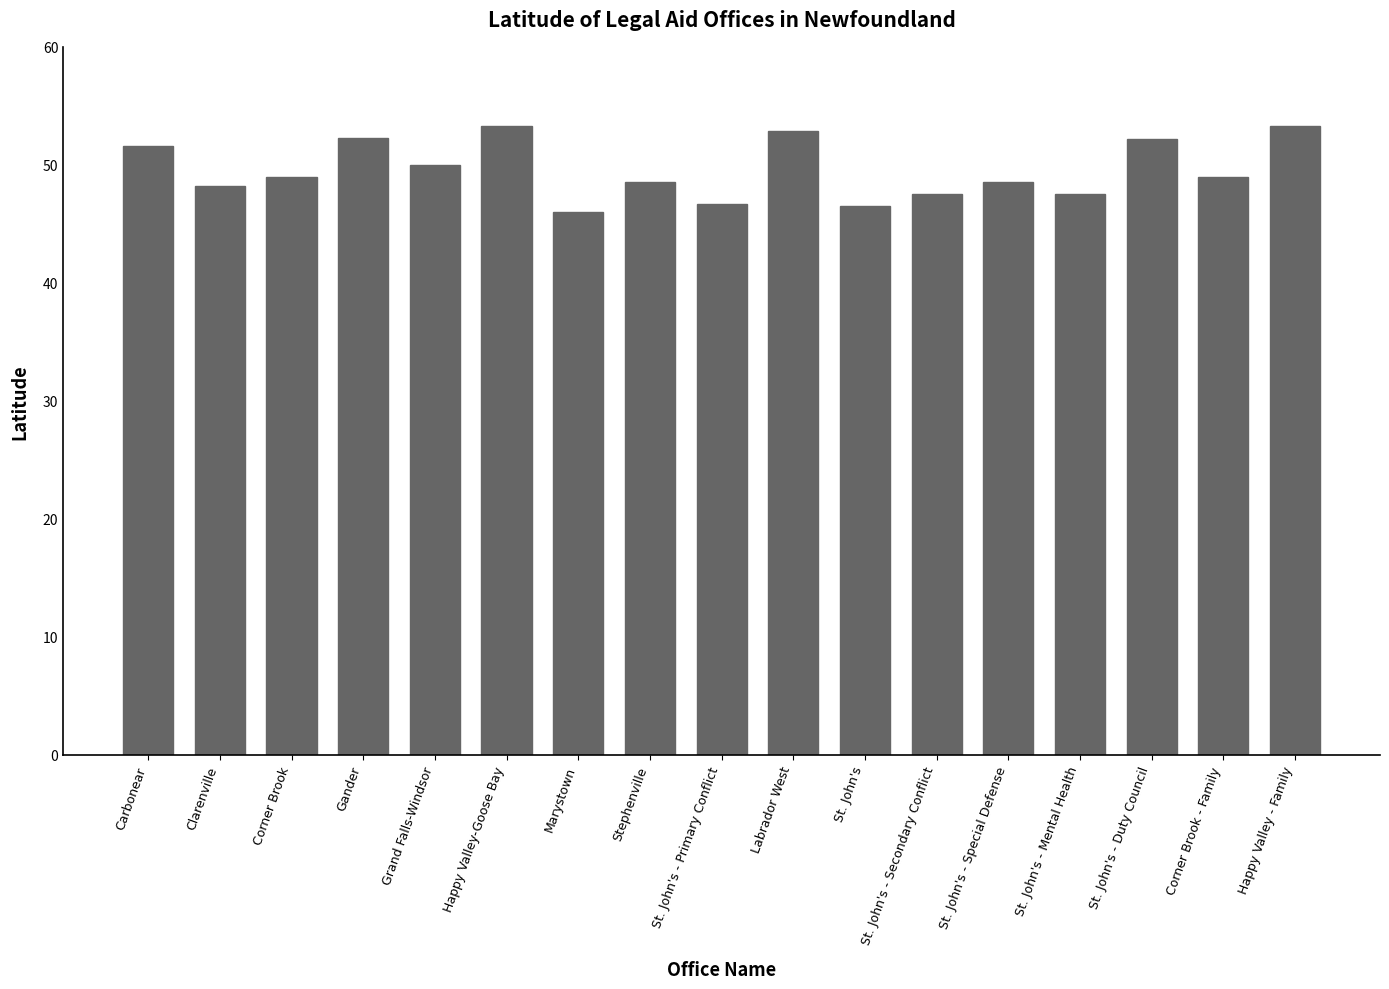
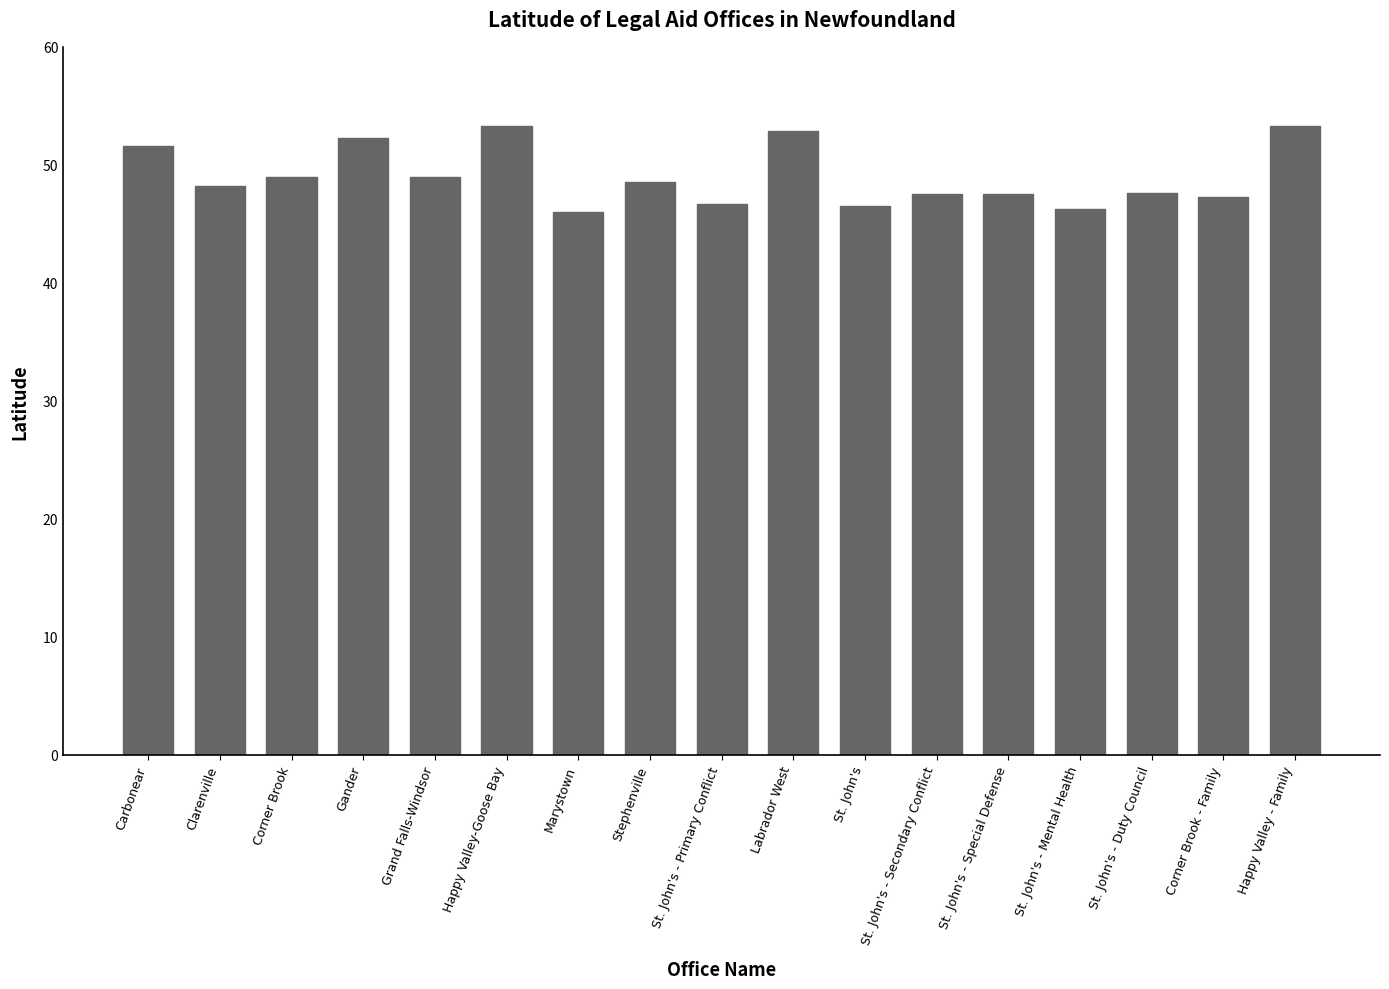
Grand Falls-Windsor: 50.0 -> 49.0
St. John's - Special Defense: 48.5 -> 47.6
St. John's - Mental Health: 47.6 -> 46.3
St. John's - Duty Council: 52.2 -> 47.6
Corner Brook - Family: 48.9 -> 47.3
